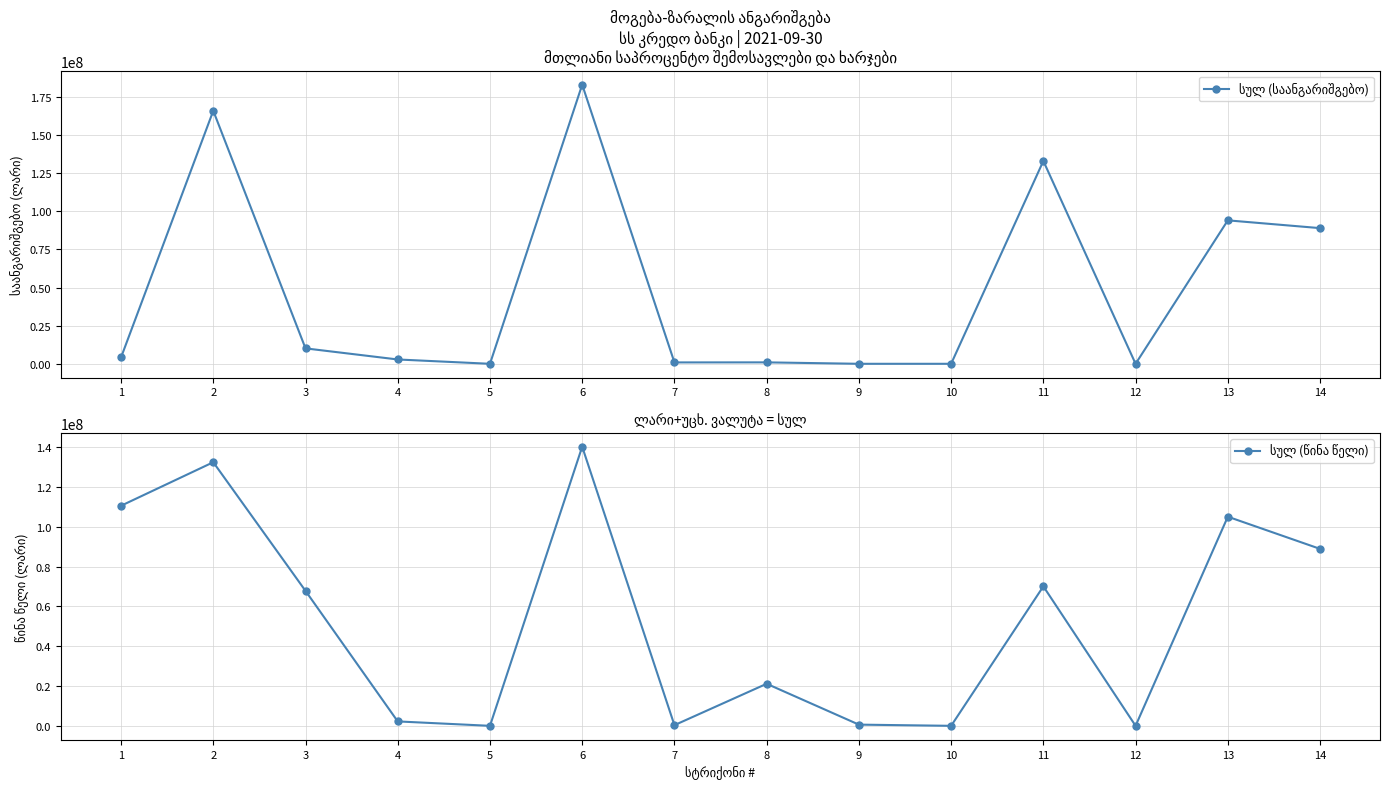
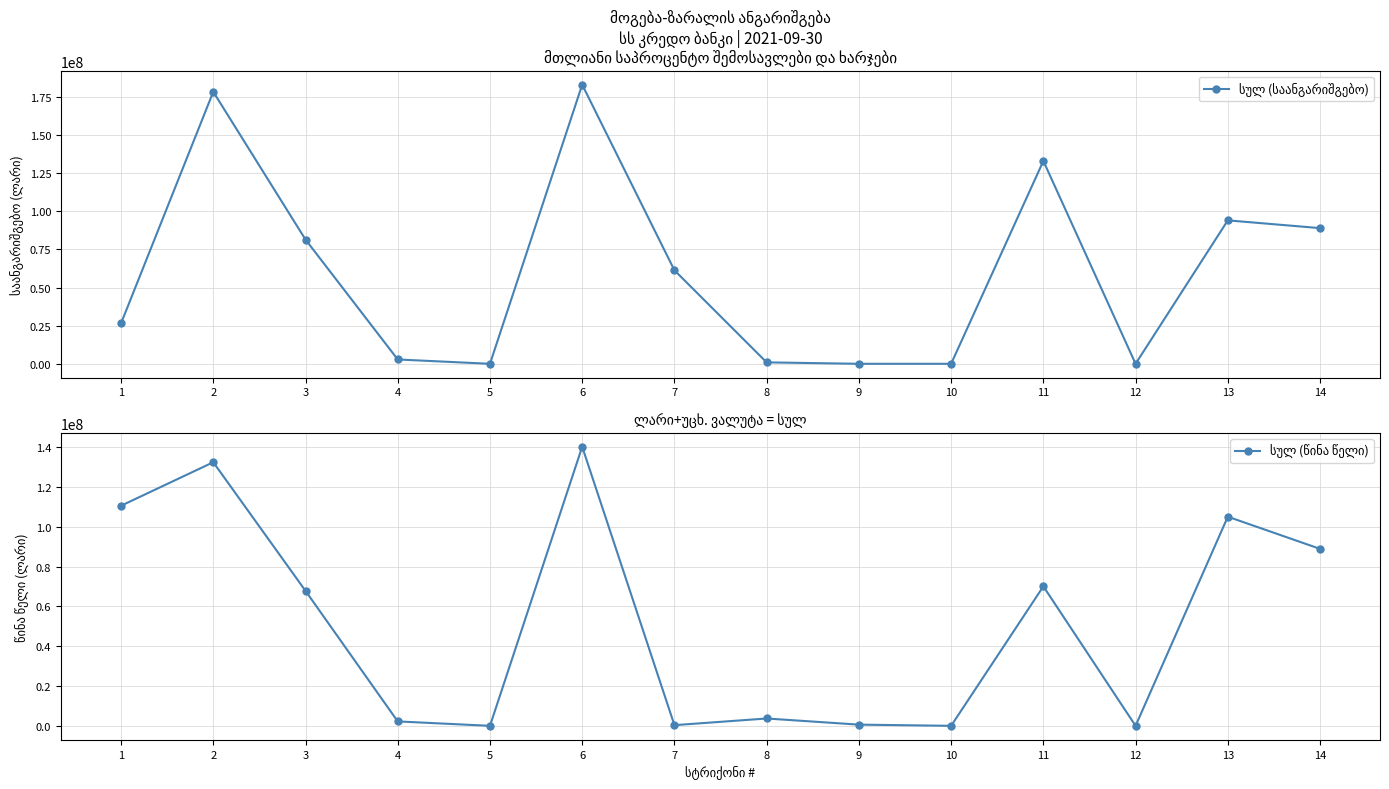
მოგება-ზარალის ანგარიშგება სს კრედო ბანკი | 2021-09-30 მთლიანი საპროცენტო შემოსავლები და ხარჯები, 1: 4000000 -> 27000000
მოგება-ზარალის ანგარიშგება სს კრედო ბანკი | 2021-09-30 მთლიანი საპროცენტო შემოსავლები და ხარჯები, 2: 166000000 -> 178000000
მოგება-ზარალის ანგარიშგება სს კრედო ბანკი | 2021-09-30 მთლიანი საპროცენტო შემოსავლები და ხარჯები, 3: 10000000 -> 81000000
მოგება-ზარალის ანგარიშგება სს კრედო ბანკი | 2021-09-30 მთლიანი საპროცენტო შემოსავლები და ხარჯები, 7: 1000000 -> 61000000
ლარი+უცხ. ვალუტა = სულ, 8: 21000000 -> 4000000
